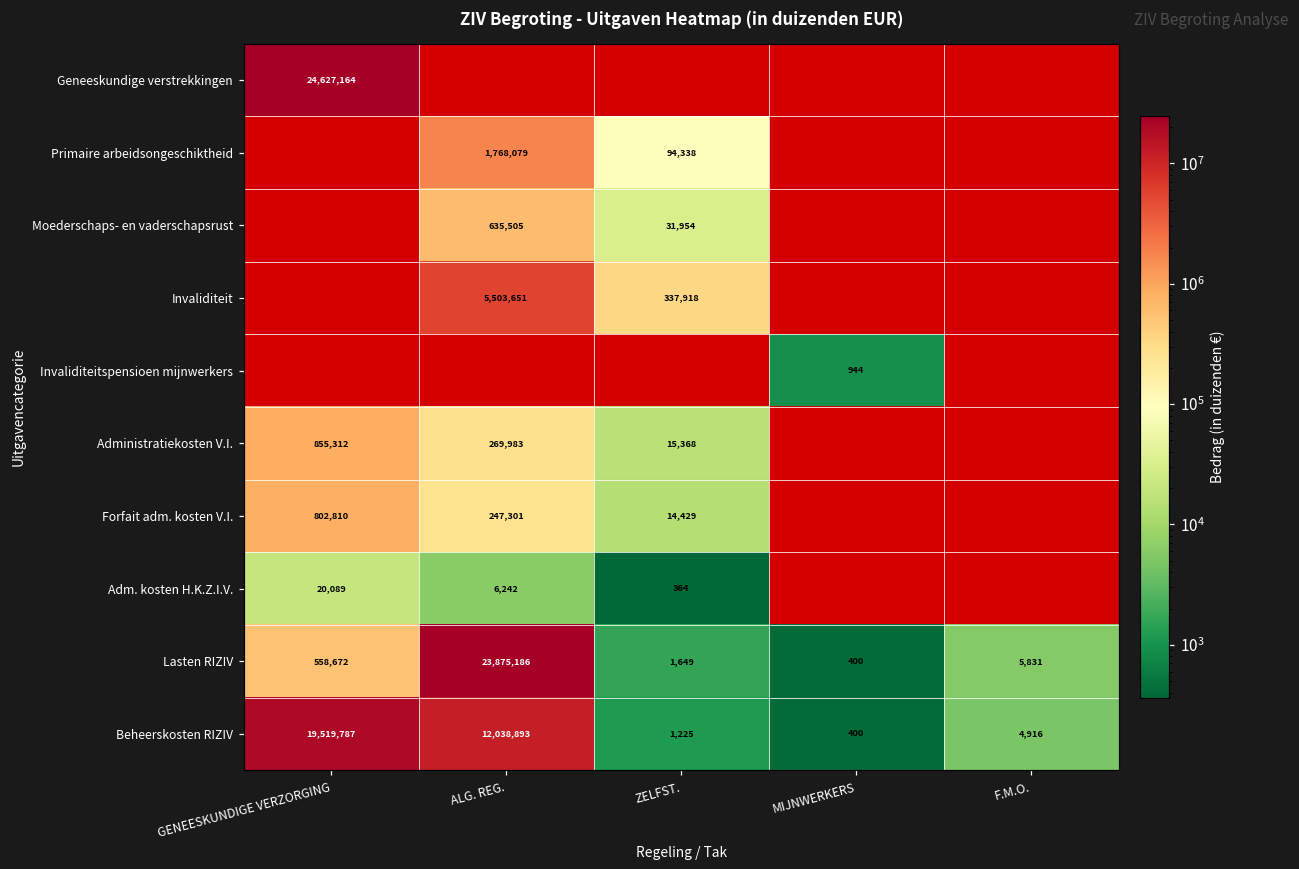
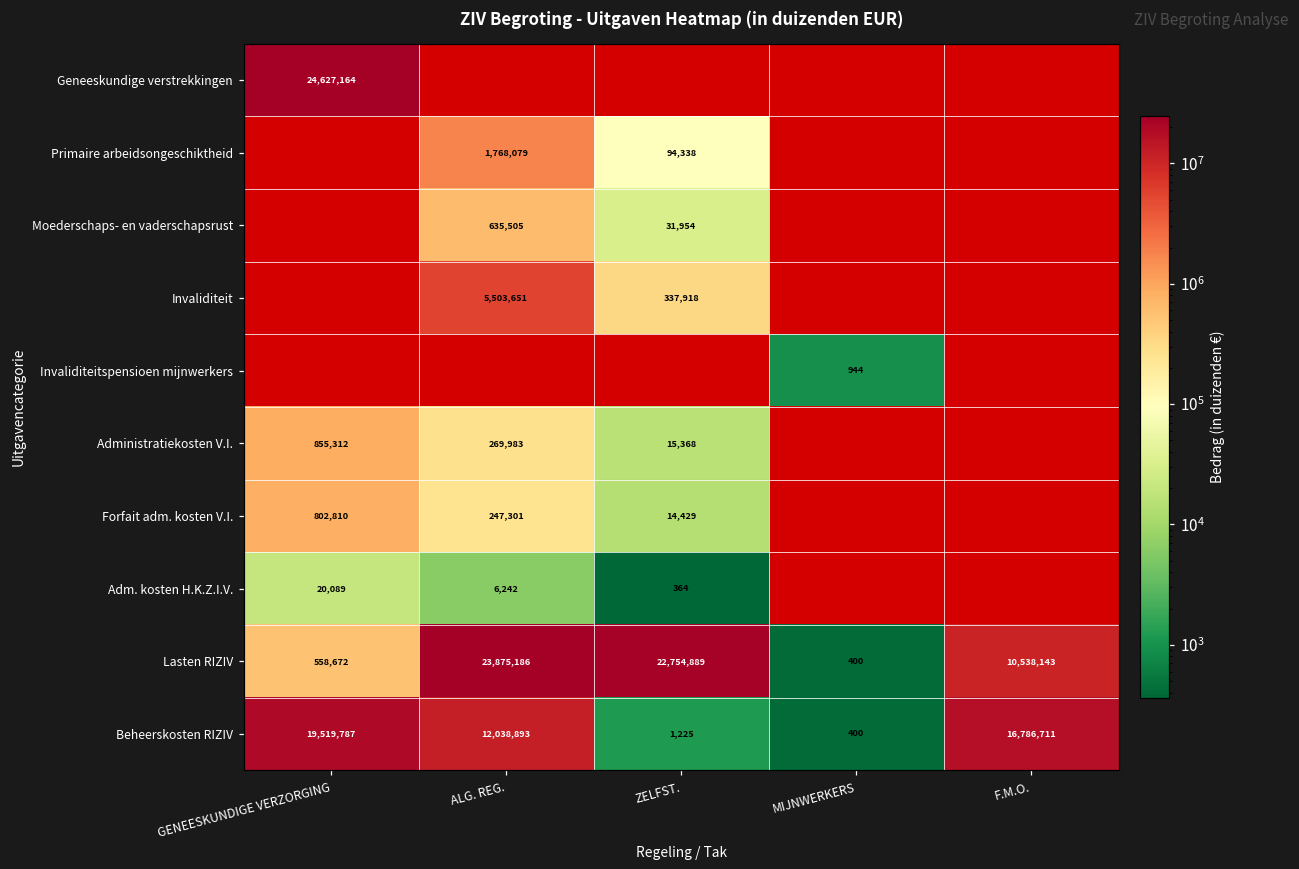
Lasten RIZIV, ZELFST.: 1,649 -> 22,754,889
Lasten RIZIV, F.M.O.: 5,831 -> 10,538,143
Beheerskosten RIZIV, F.M.O.: 4,916 -> 16,786,711
